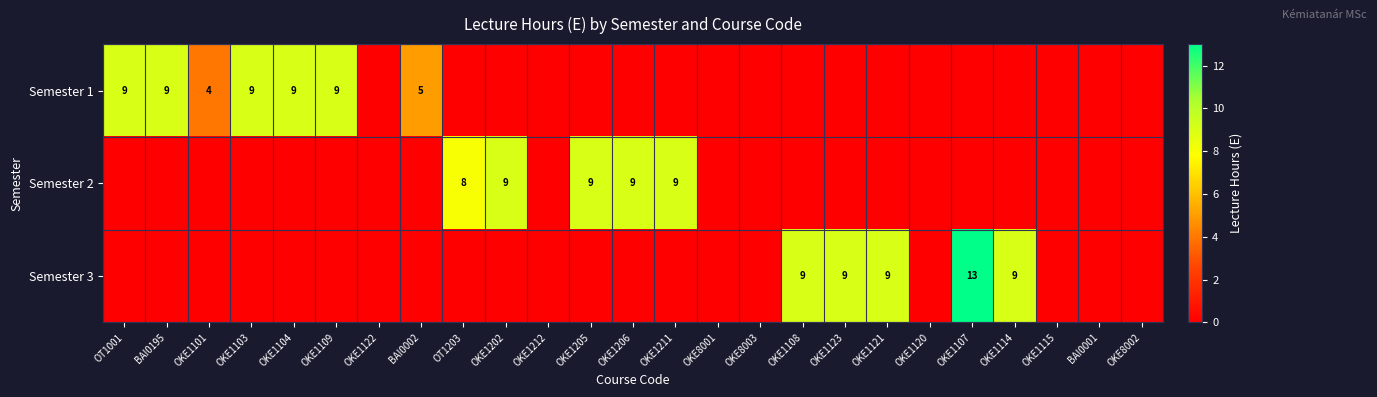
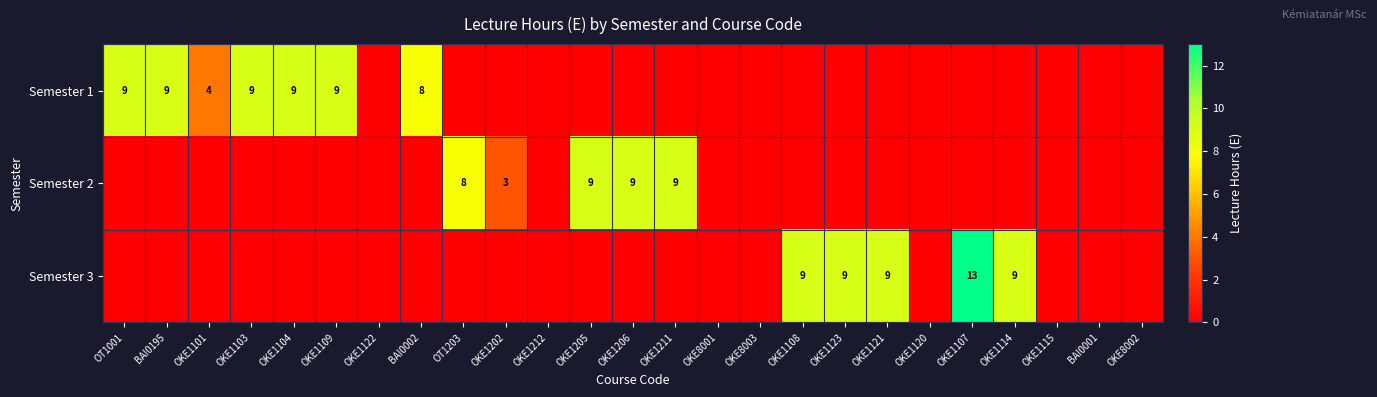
Semester 1, BAI0002: 5 -> 8
Semester 2, OKE1202: 9 -> 3
